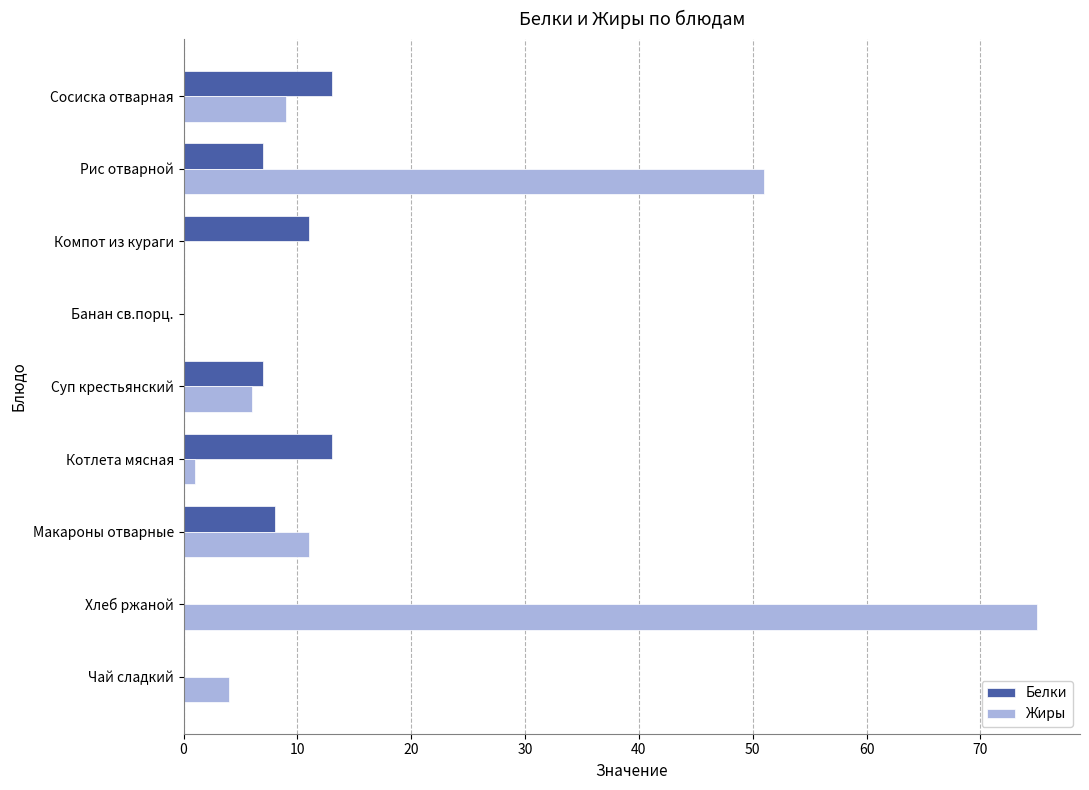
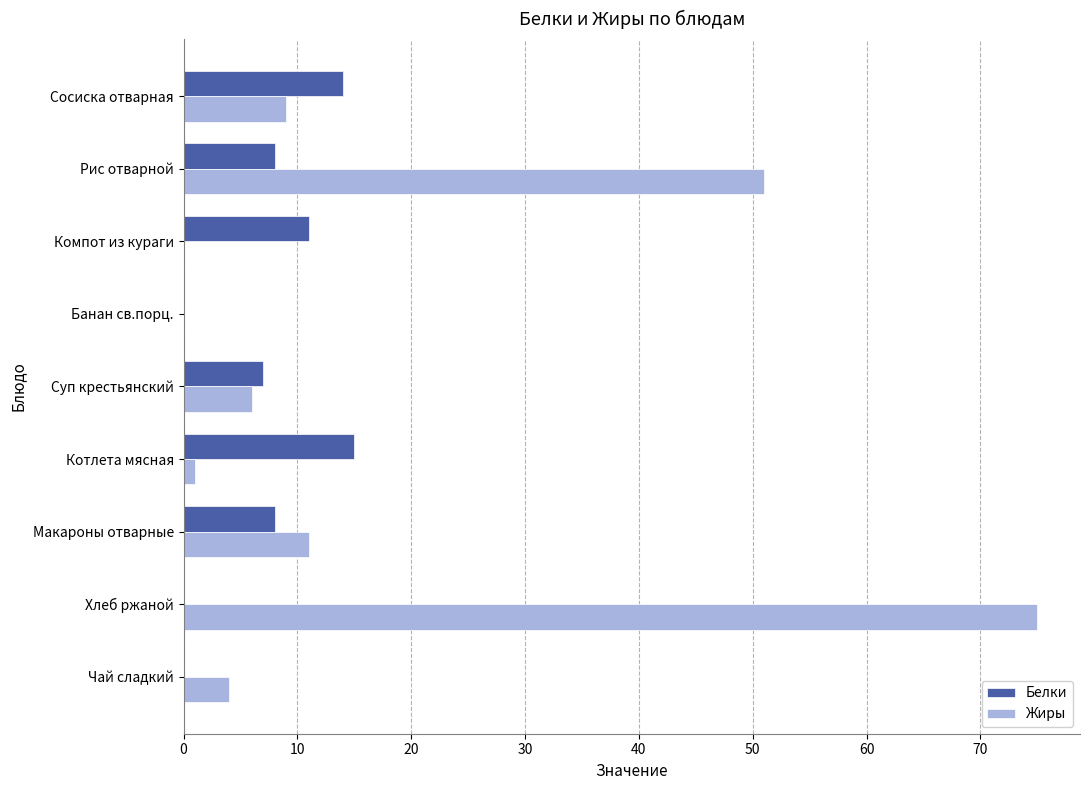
Белки, Сосиска отварная: 13 -> 14
Белки, Рис отварной: 7 -> 8
Белки, Котлета мясная: 13 -> 15
